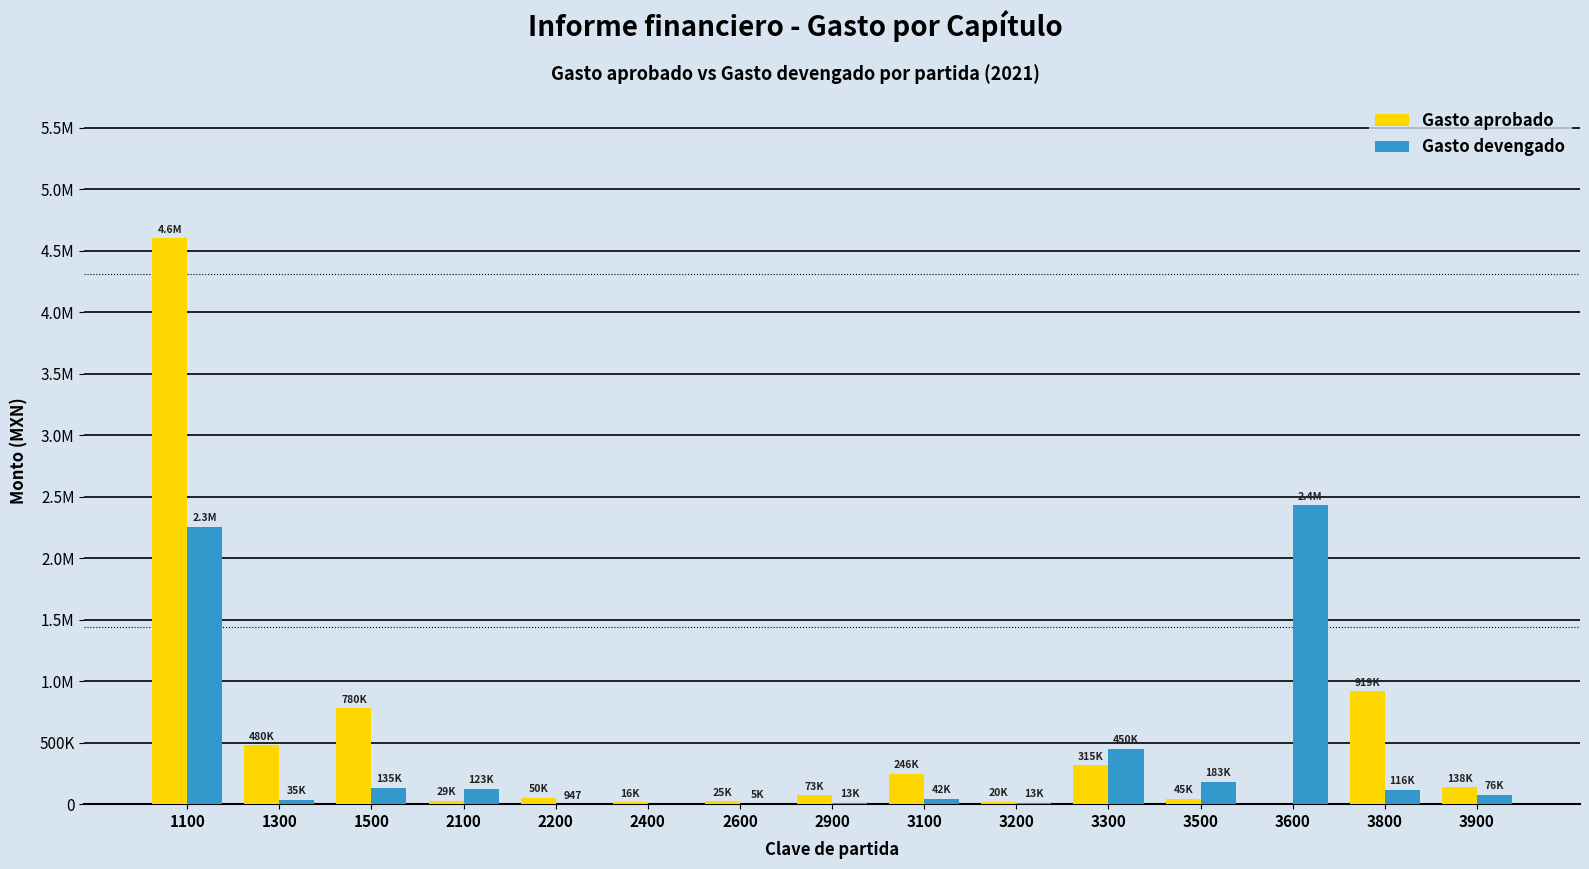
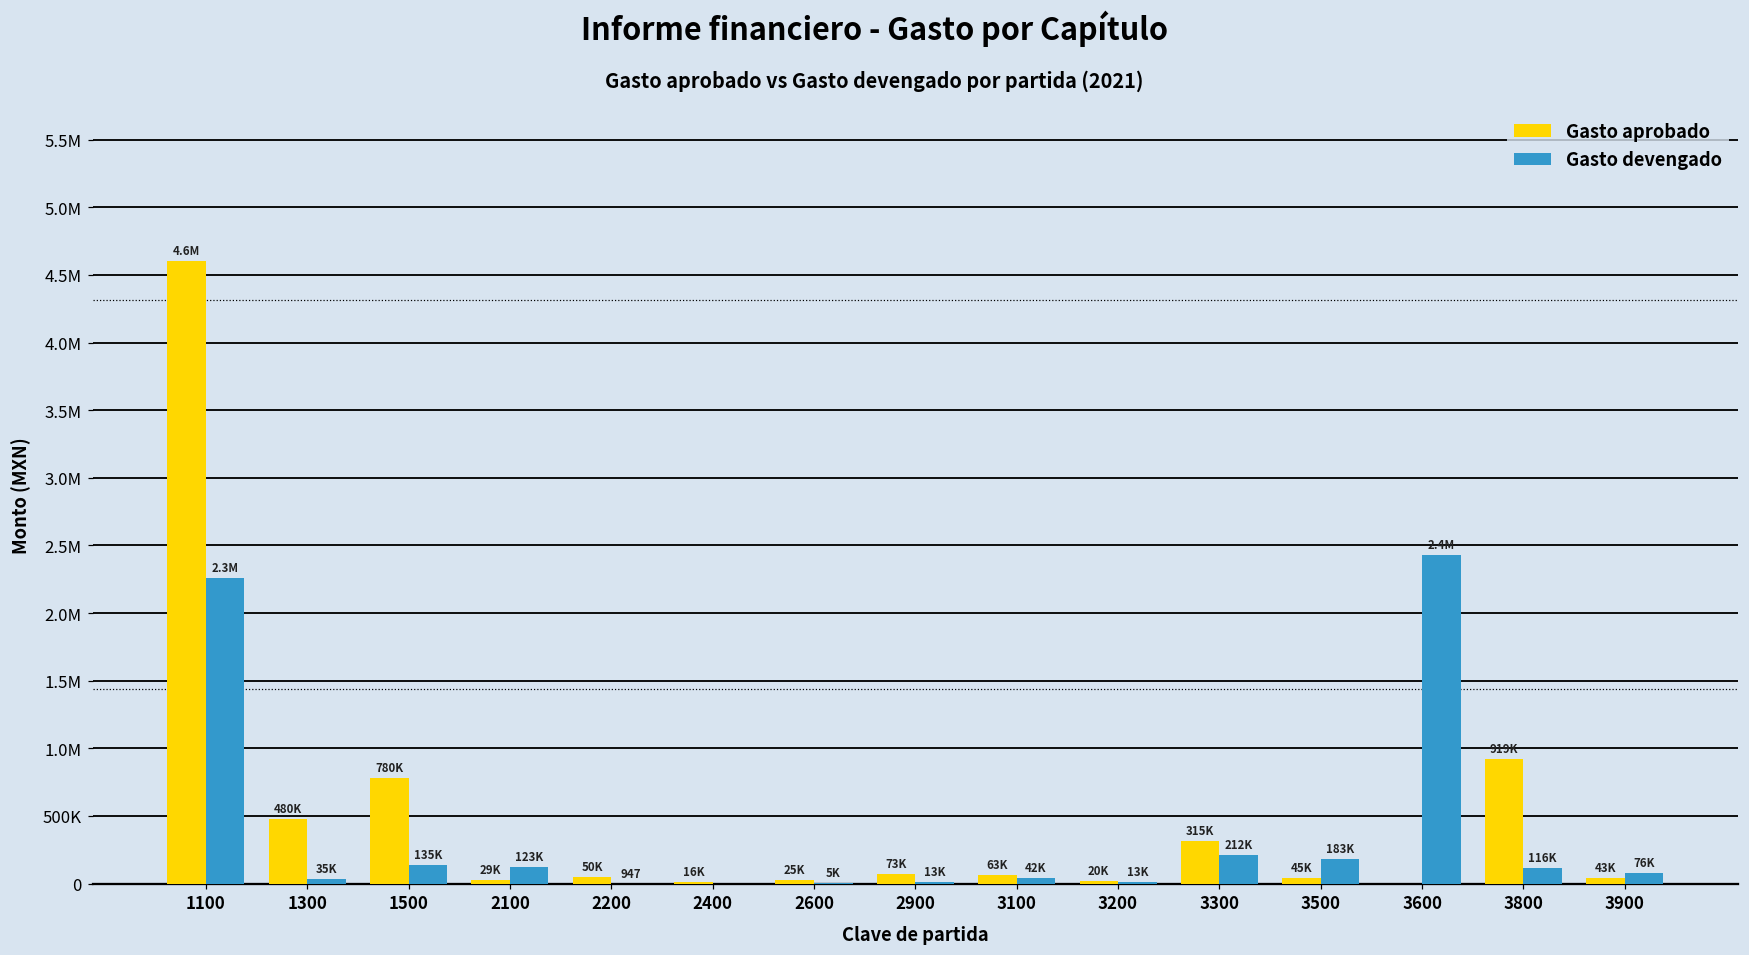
Gasto aprobado, 3100: 246K -> 63K
Gasto devengado, 3300: 450K -> 212K
Gasto aprobado, 3900: 138K -> 43K
